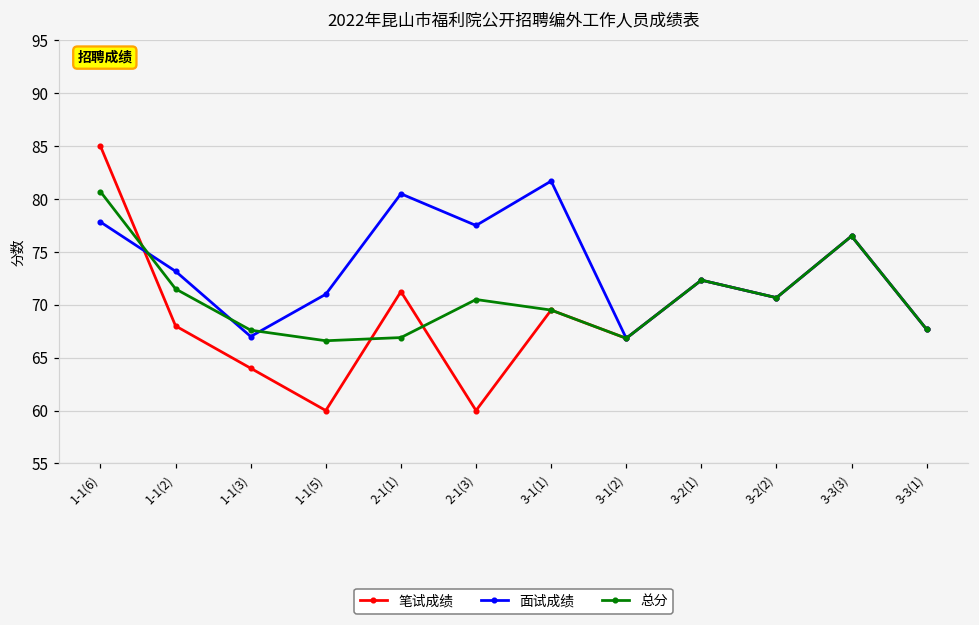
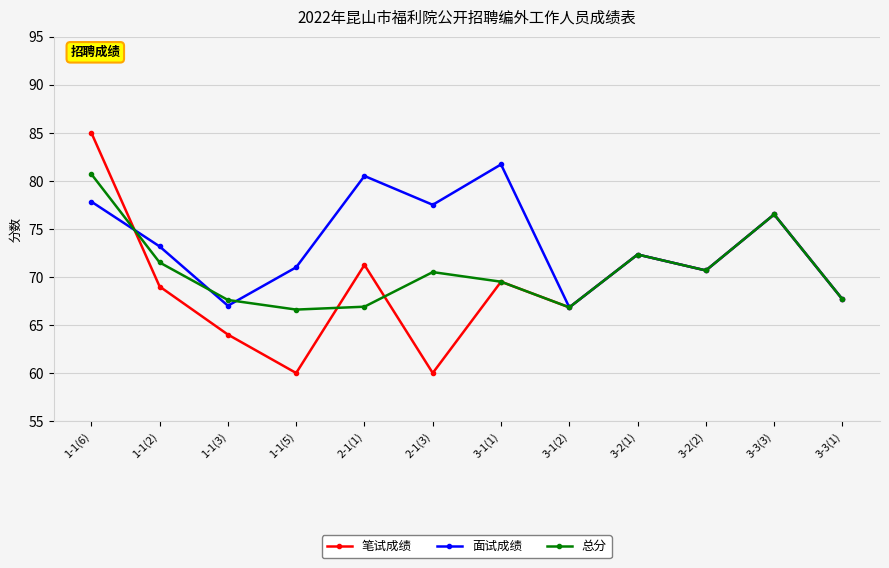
笔试成绩, 1-1(2): 68 -> 69
